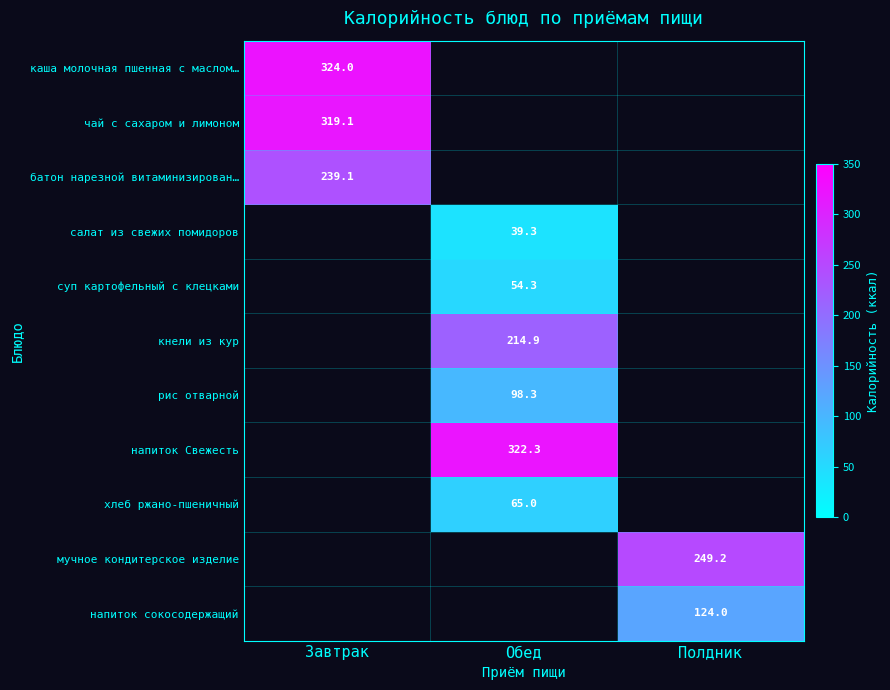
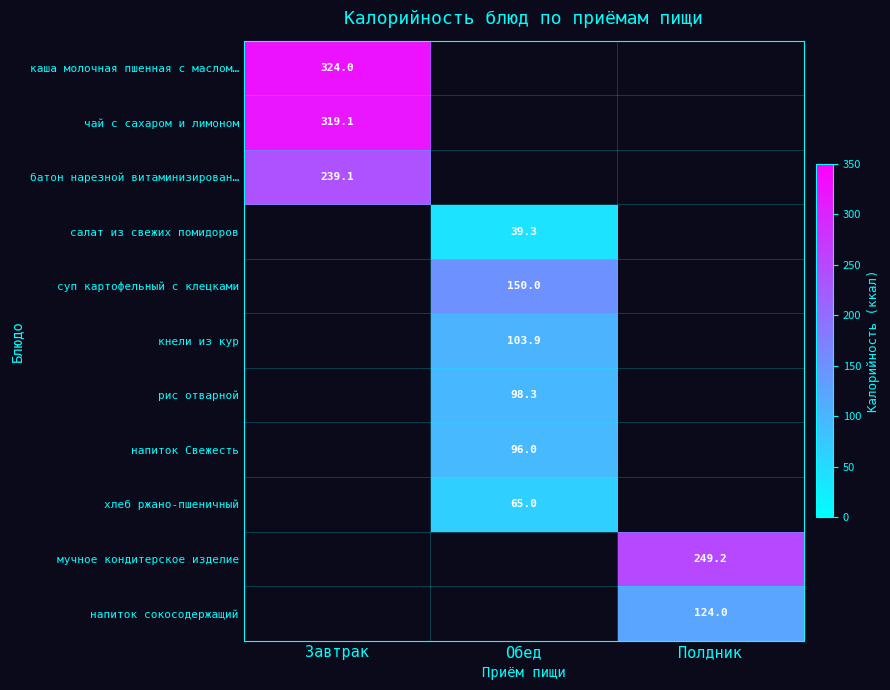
суп картофельный с клецками, Обед: 54.3 -> 150.0
кнели из кур, Обед: 214.9 -> 103.9
напиток Свежесть, Обед: 322.3 -> 96.0
